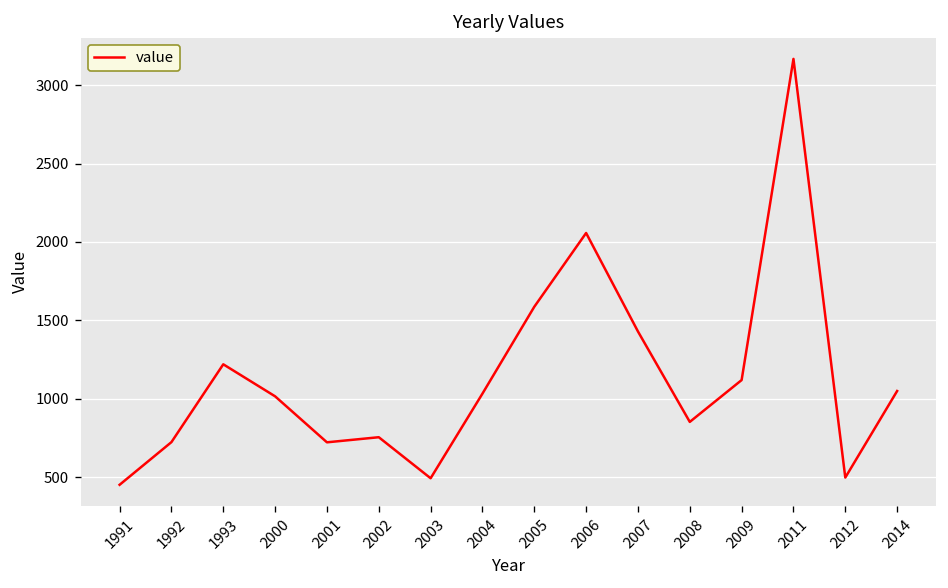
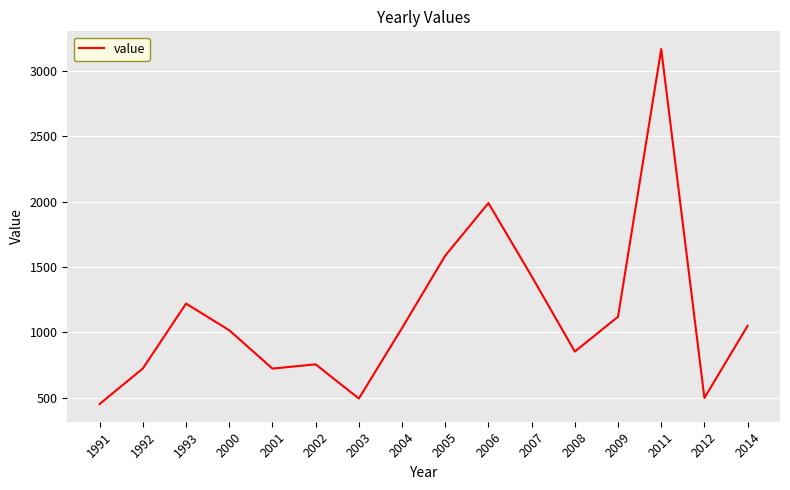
2006: 2060 -> 1990
